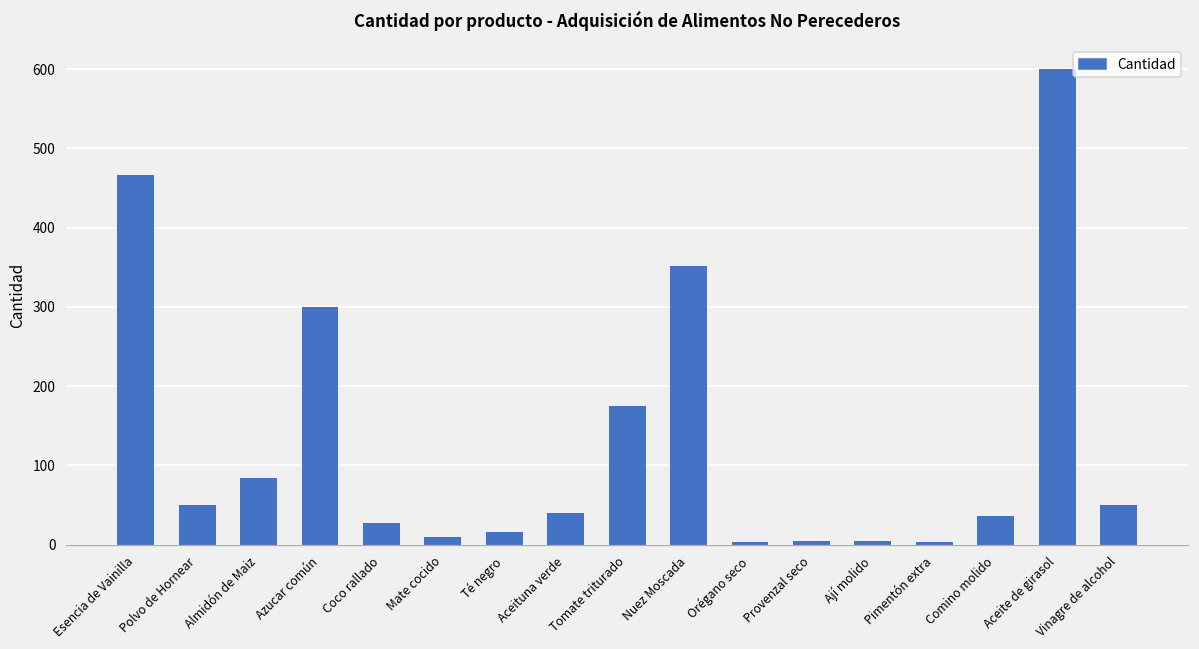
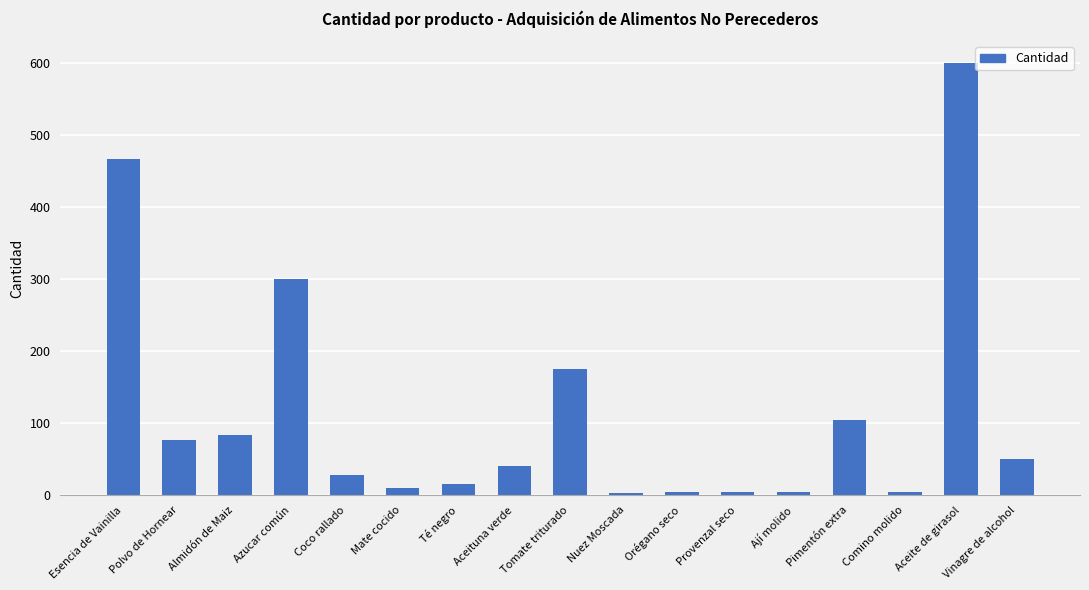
Polvo de Hornear: 50 -> 80
Nuez Moscada: 350 -> 0
Pimentón extra: 0 -> 110
Comino molido: 40 -> 0
